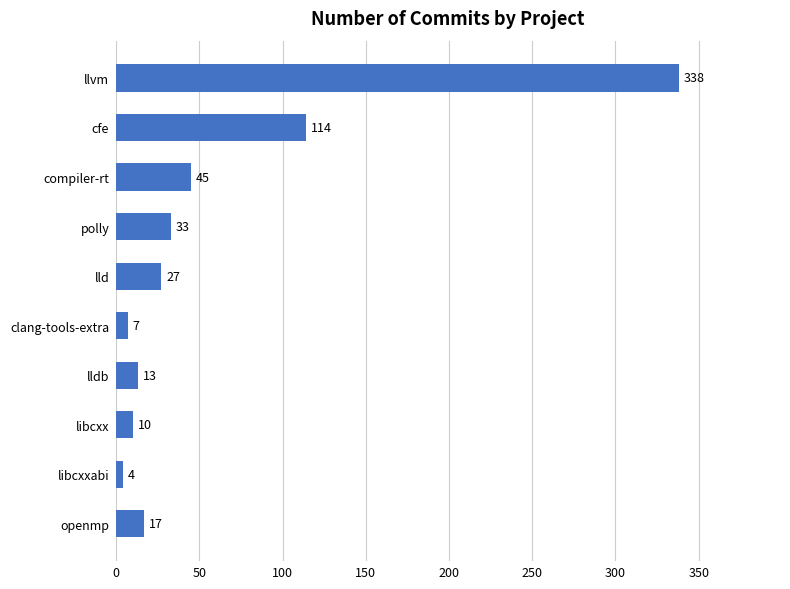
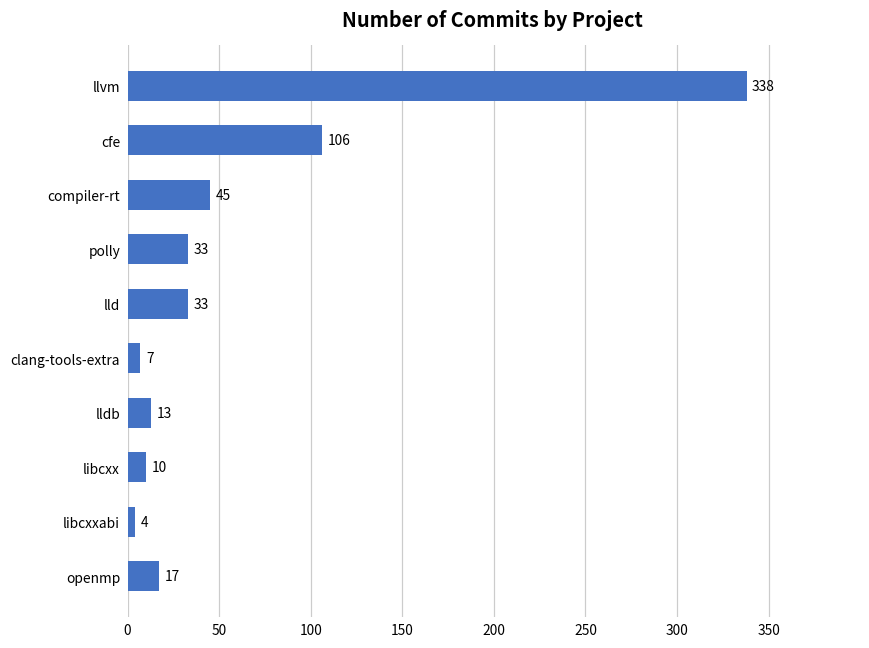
cfe: 114 -> 106
lld: 27 -> 33
